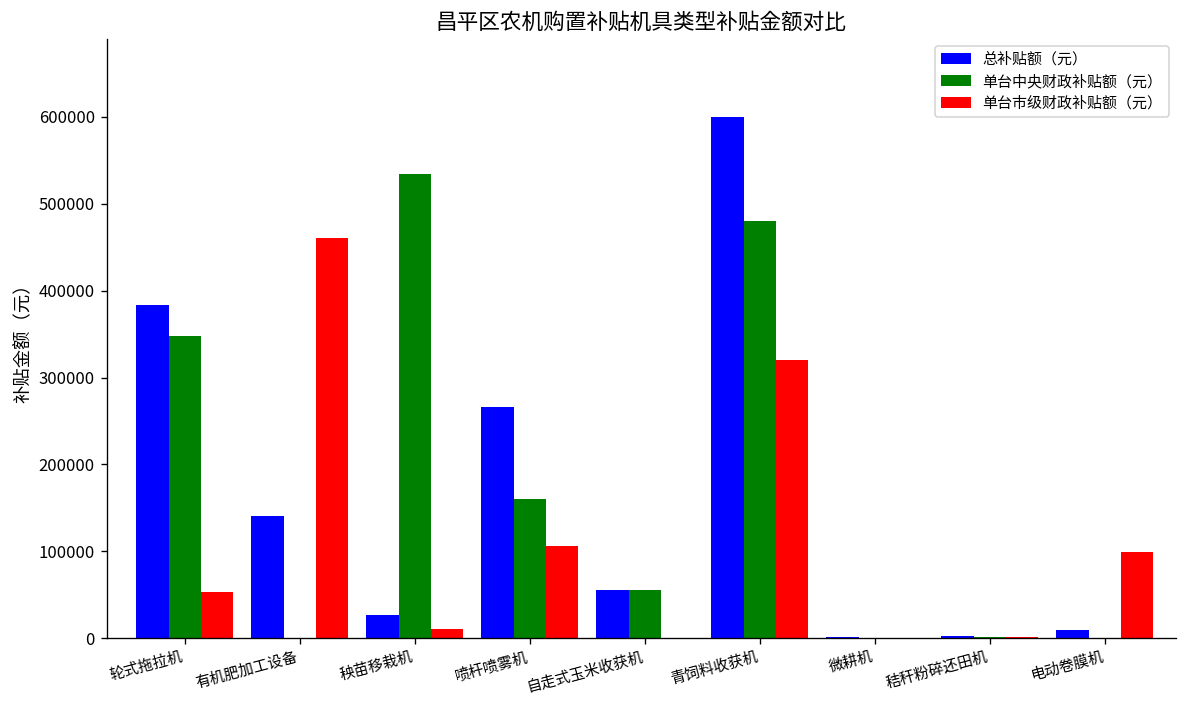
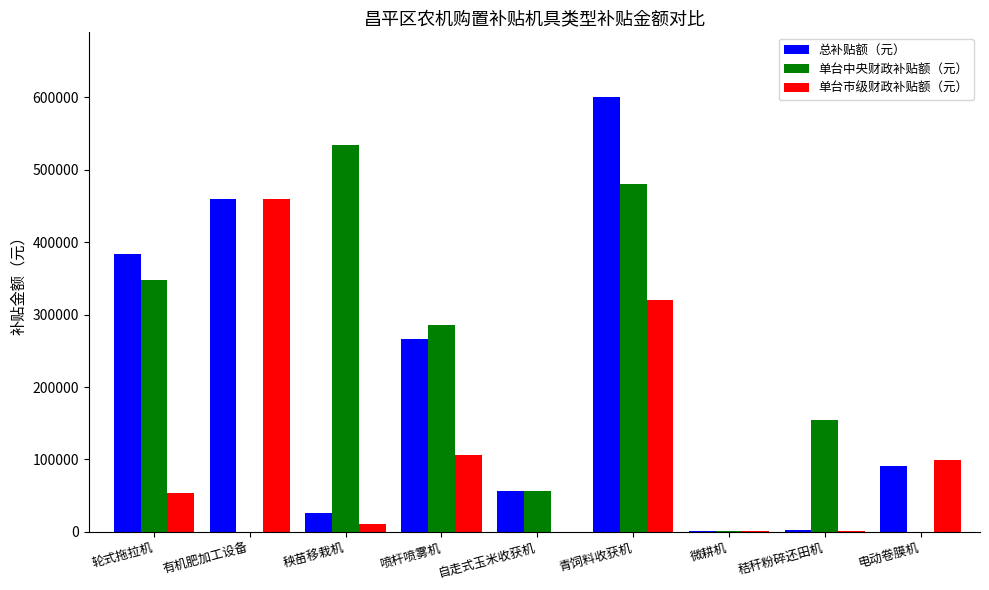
总补贴额（元）, 有机肥加工设备: 140000 -> 460000
单台中央财政补贴额（元）, 喷杆喷雾机: 160000 -> 290000
单台中央财政补贴额（元）, 秸秆粉碎还田机: 0 -> 150000
总补贴额（元）, 电动卷膜机: 10000 -> 90000
